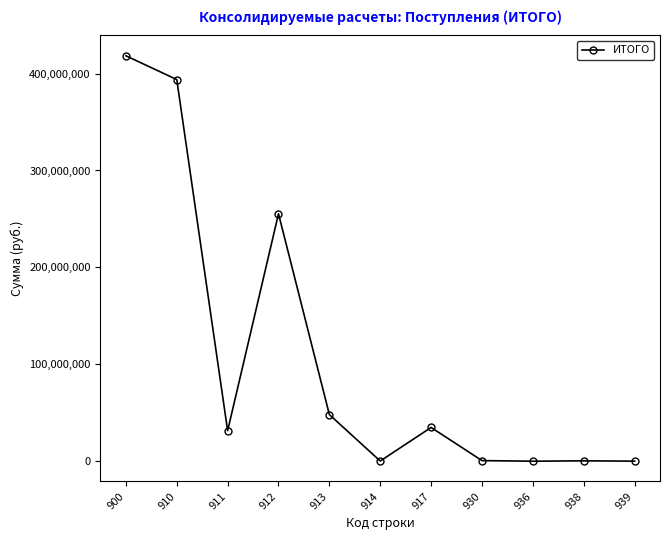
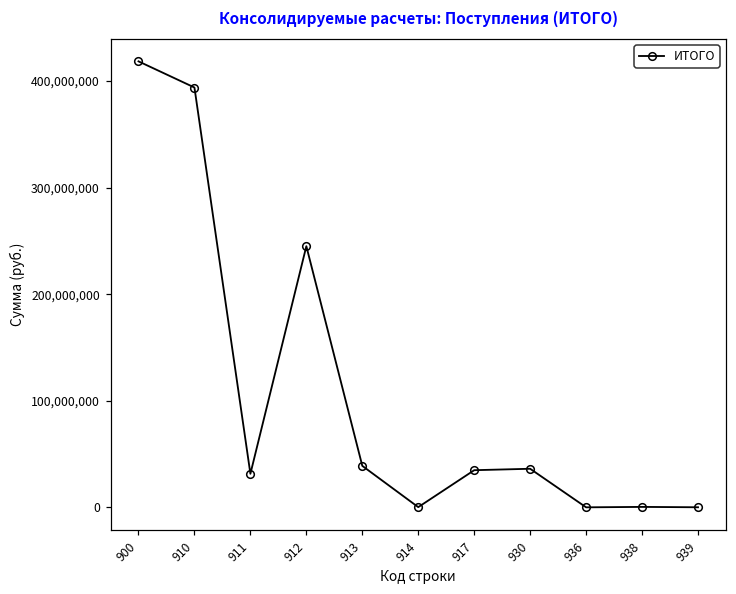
912: 260,000,000 -> 240,000,000
913: 50,000,000 -> 40,000,000
930: 0 -> 40,000,000
